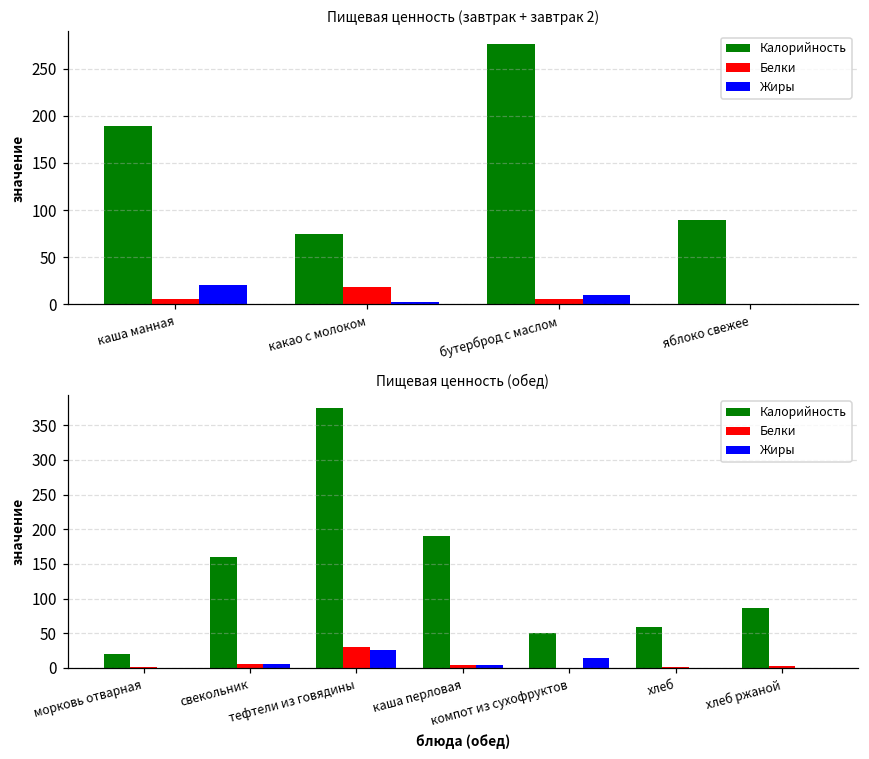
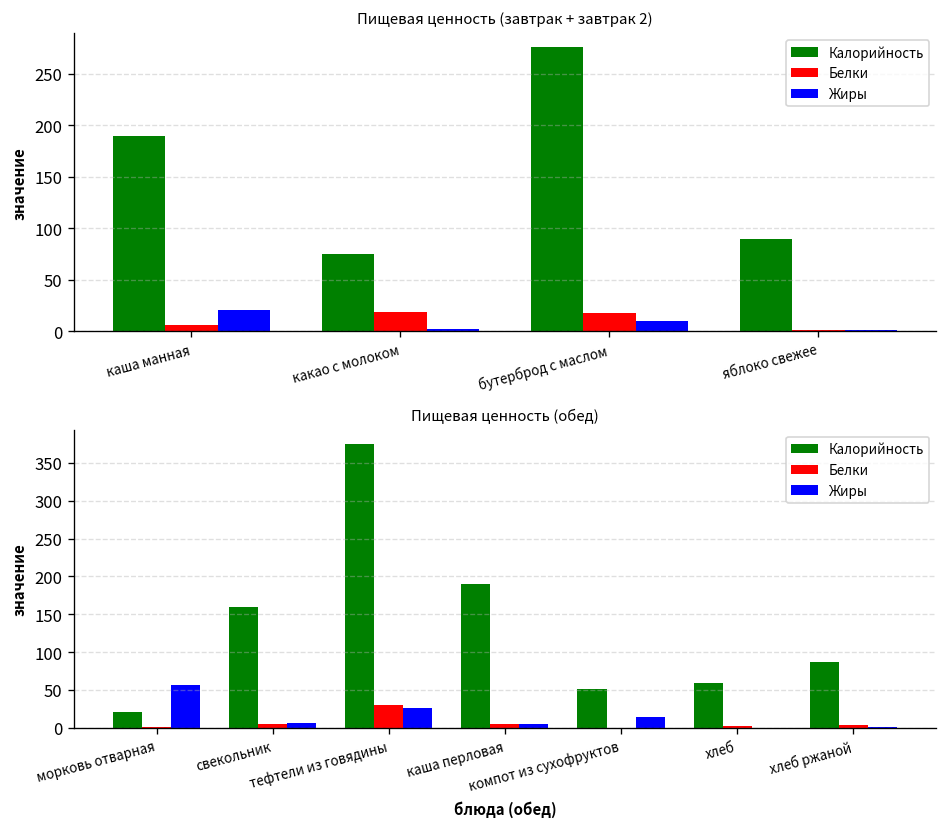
Пищевая ценность (завтрак + завтрак 2), Белки, бутерброд с маслом: 10 -> 20
Пищевая ценность (обед), Жиры, морковь отварная: 0 -> 60
